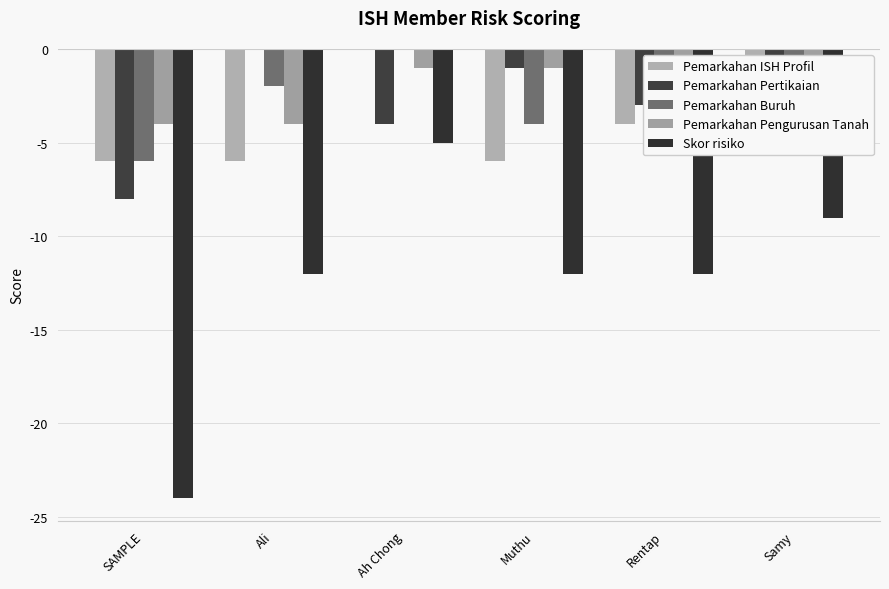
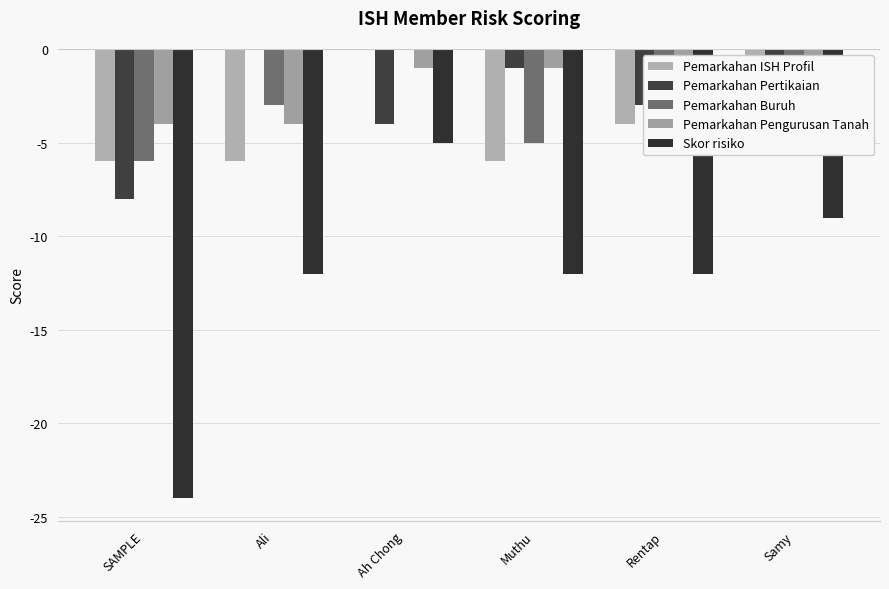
Pemarkahan Buruh, Ali: -2.0 -> -3.0
Pemarkahan Buruh, Muthu: -4.0 -> -5.0
